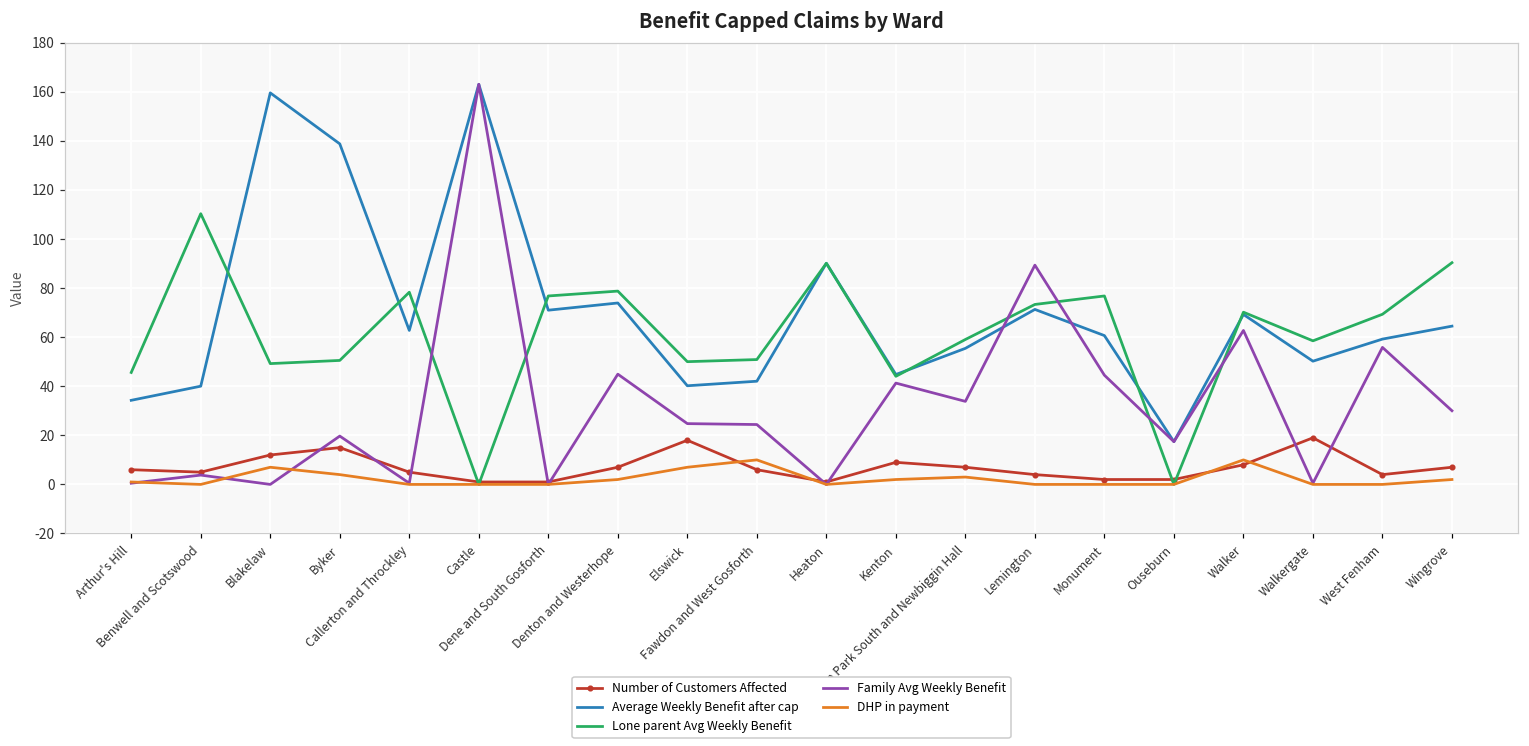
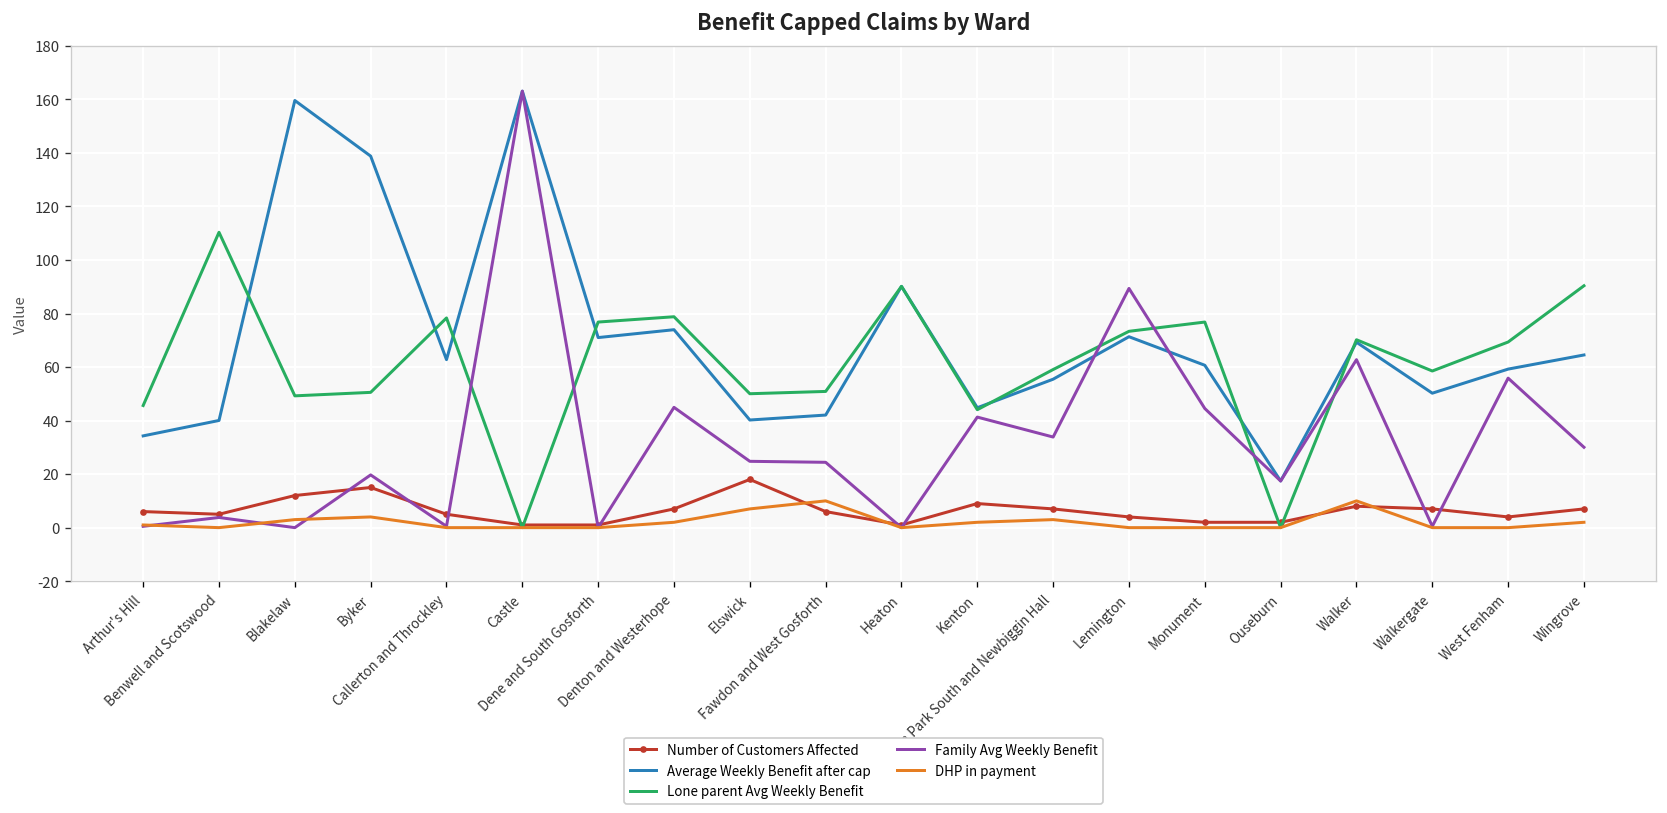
DHP in payment, Blakelaw: 7 -> 3
Number of Customers Affected, Walkergate: 19 -> 7
